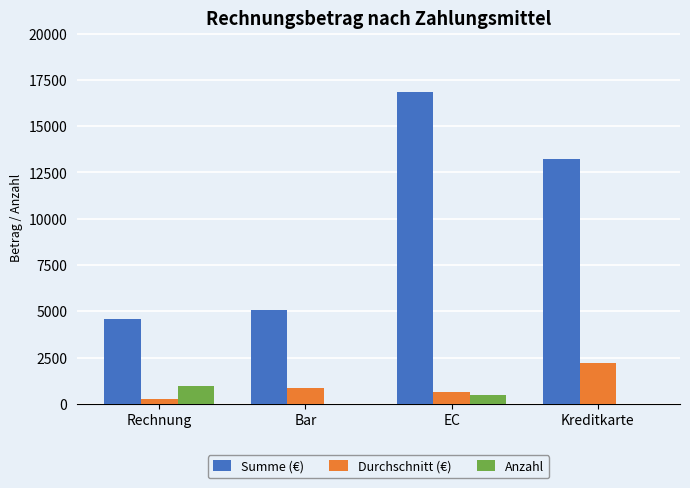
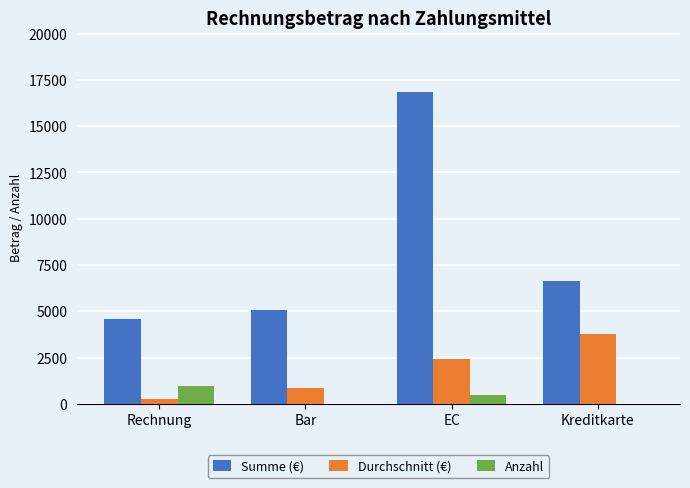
Durchschnitt (€), EC: 600 -> 2400
Summe (€), Kreditkarte: 13200 -> 6600
Durchschnitt (€), Kreditkarte: 2200 -> 3800
